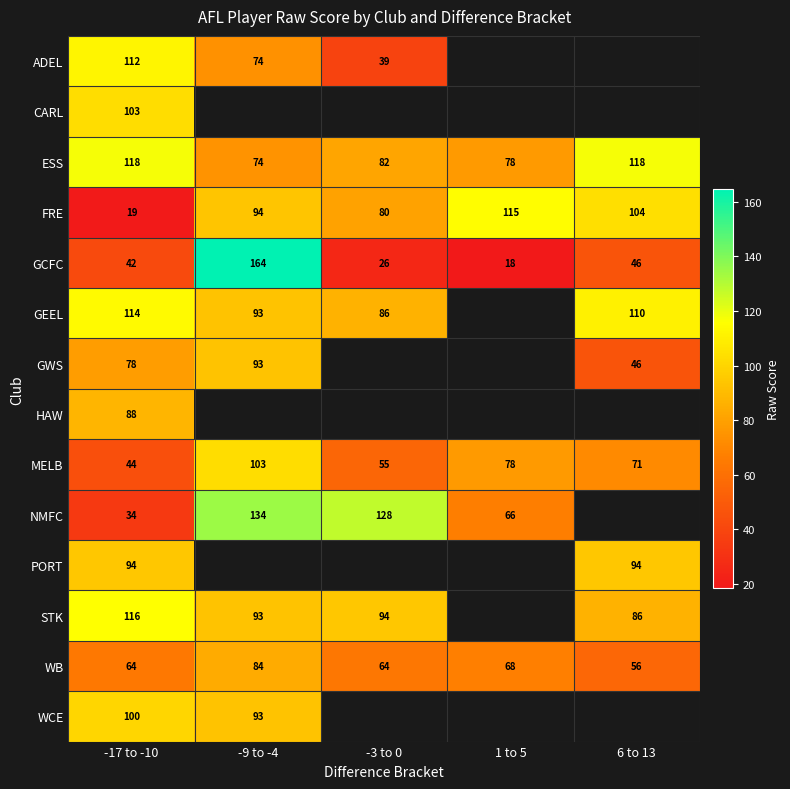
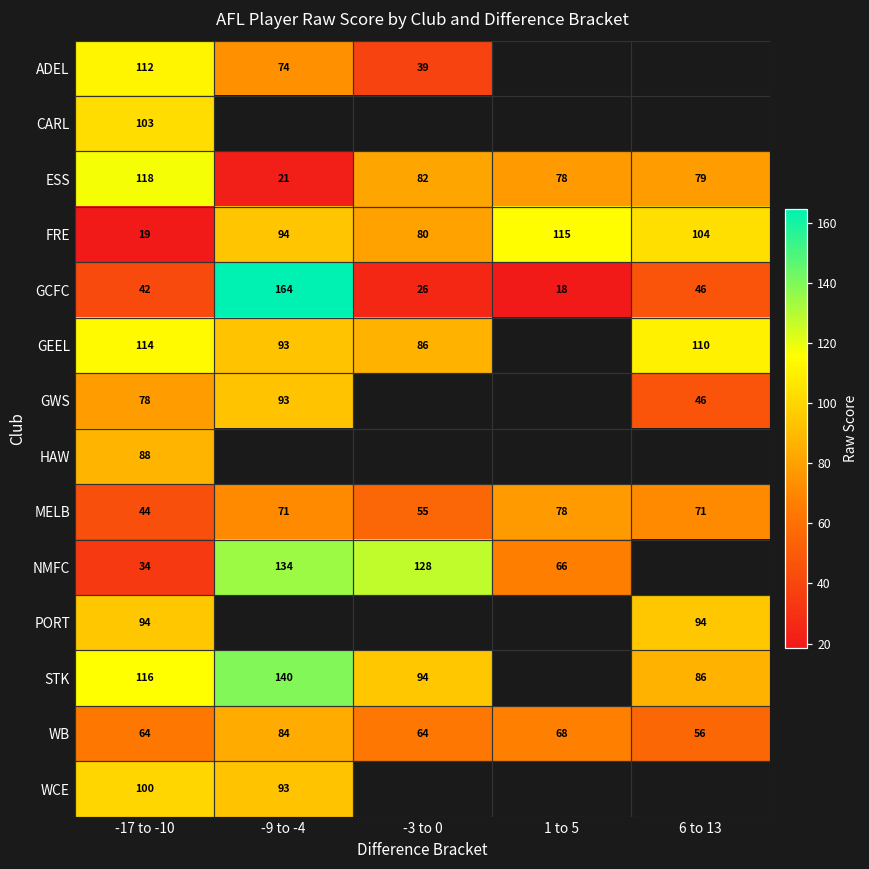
ESS, -9 to -4: 74 -> 21
ESS, 6 to 13: 118 -> 79
MELB, -9 to -4: 103 -> 71
STK, -9 to -4: 93 -> 140
